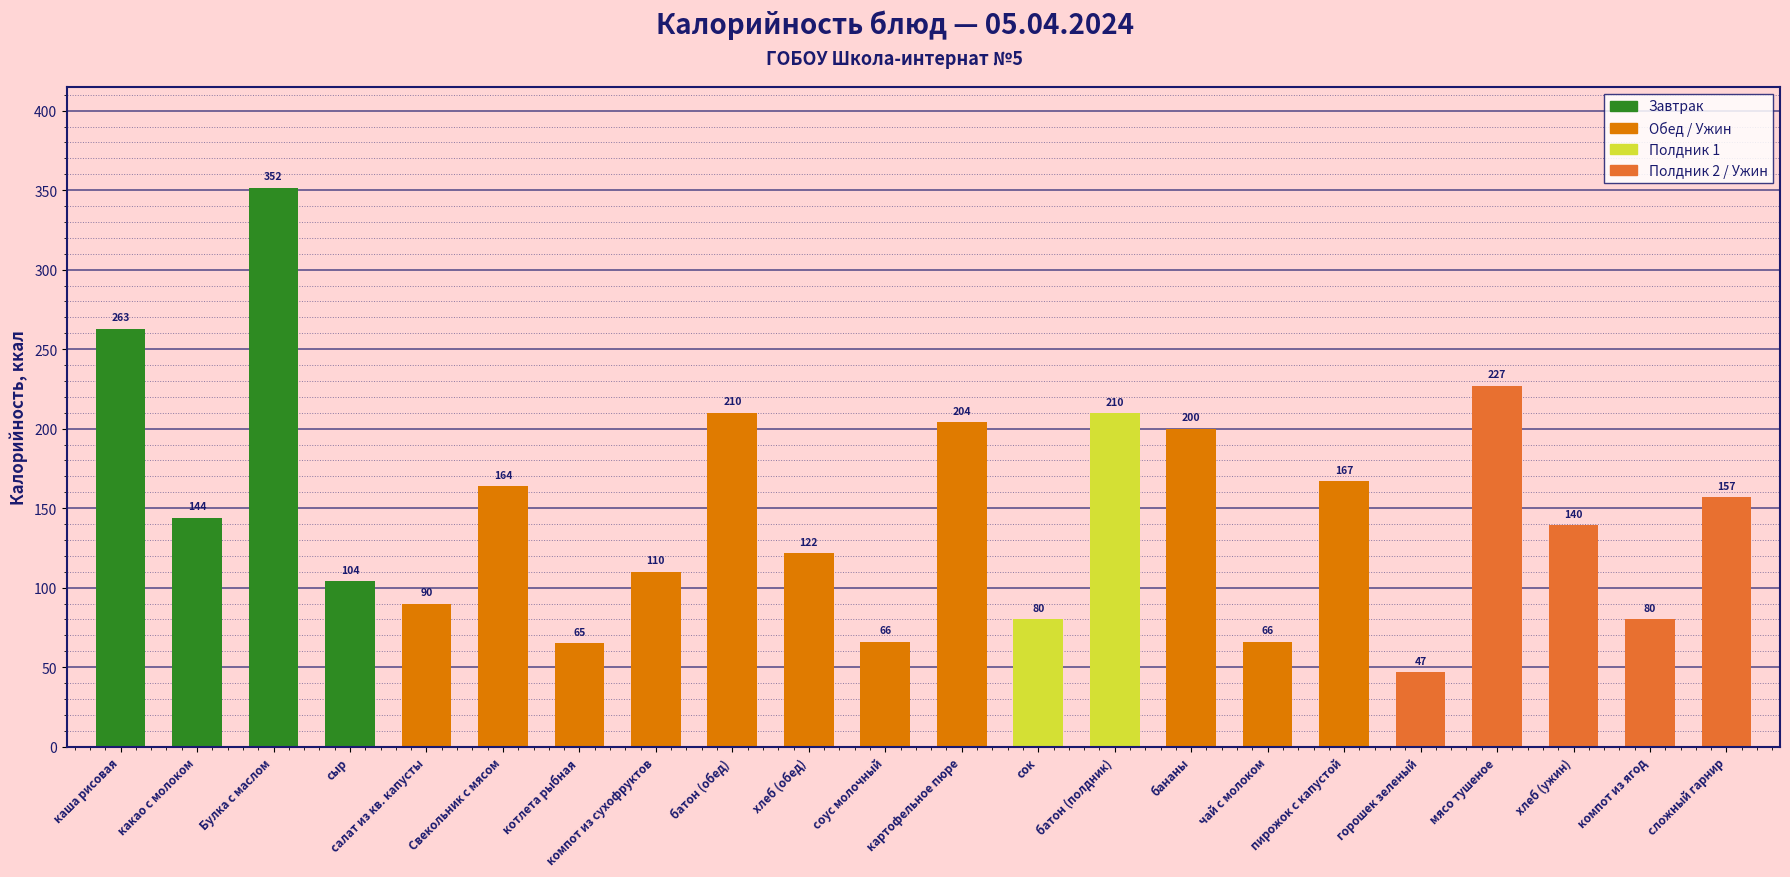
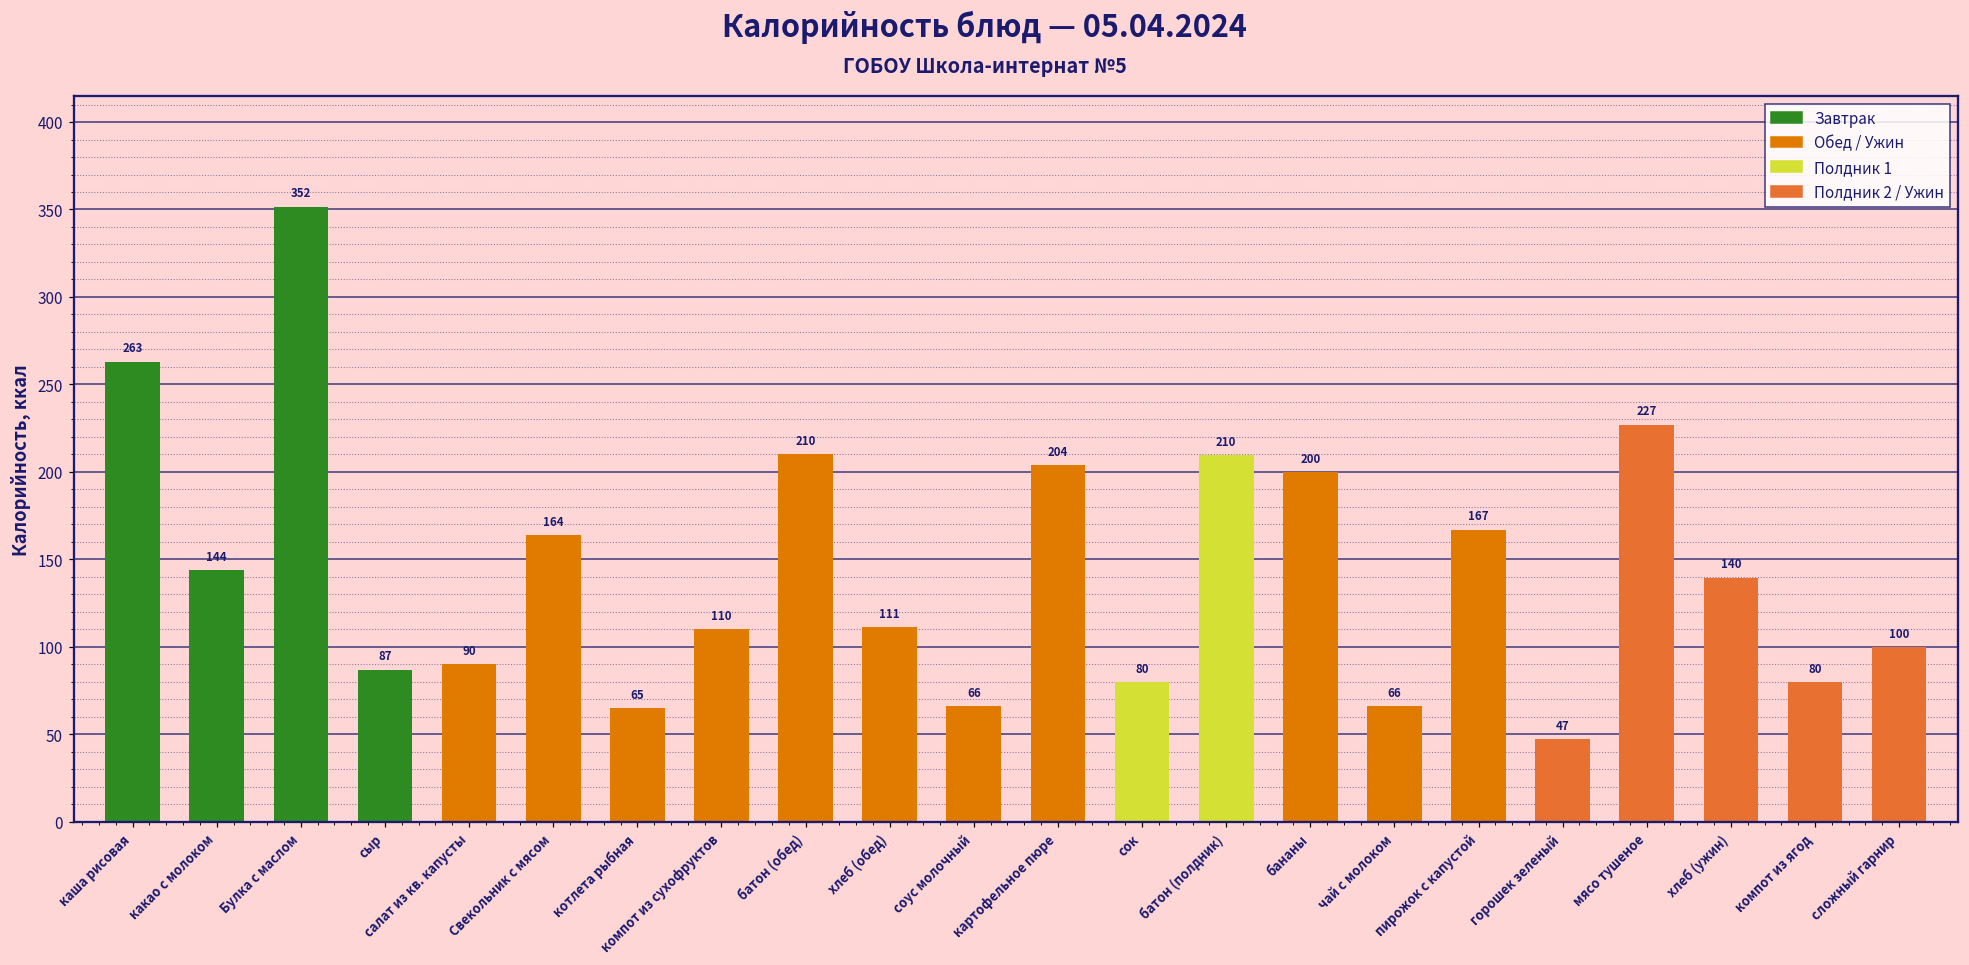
сыр: 104 -> 87
хлеб (обед): 122 -> 111
сложный гарнир: 157 -> 100
